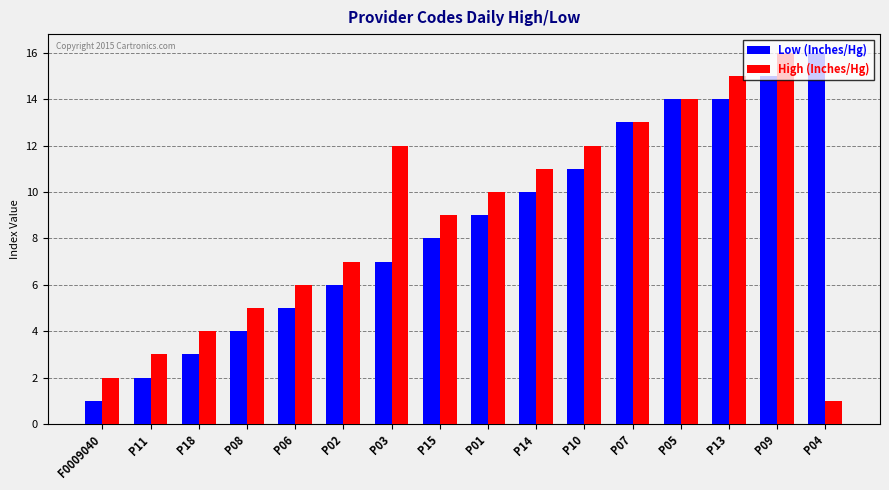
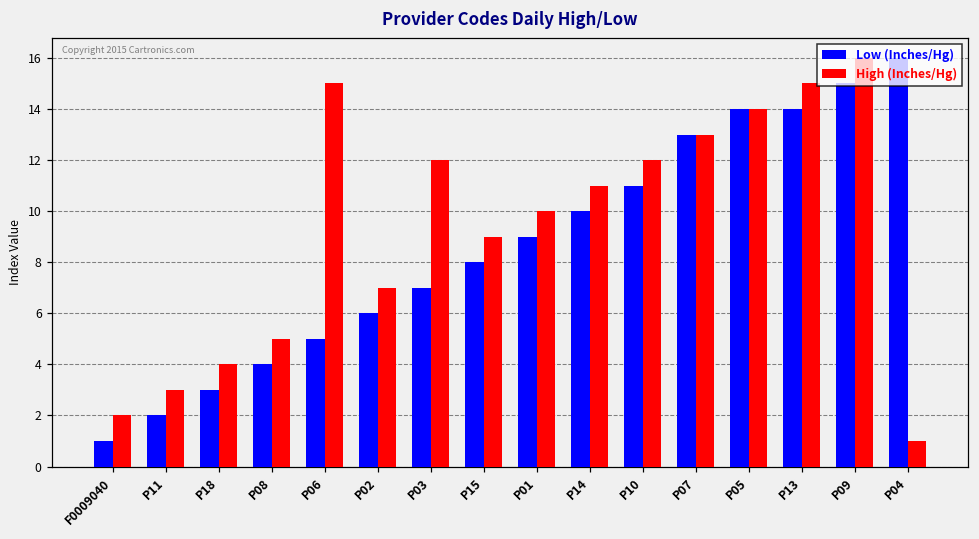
High (Inches/Hg), P06: 6 -> 15
